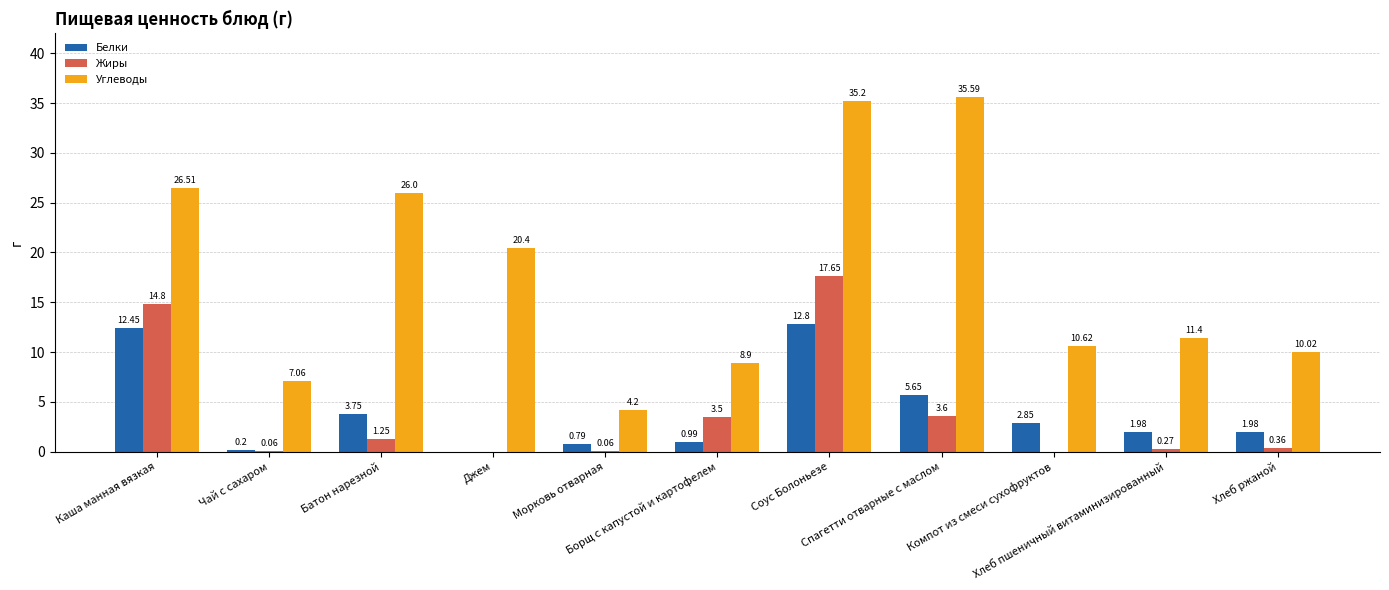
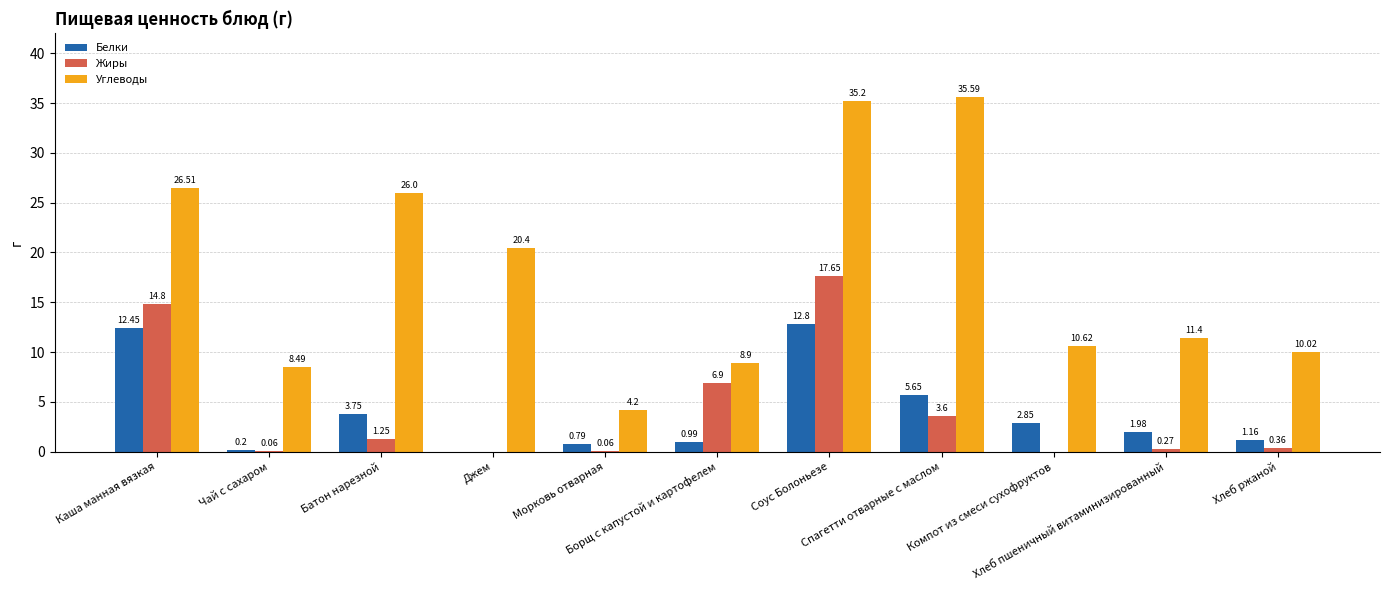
Углеводы, Чай с сахаром: 7.06 -> 8.49
Жиры, Борщ с капустой и картофелем: 3.5 -> 6.9
Белки, Хлеб ржаной: 1.98 -> 1.16
